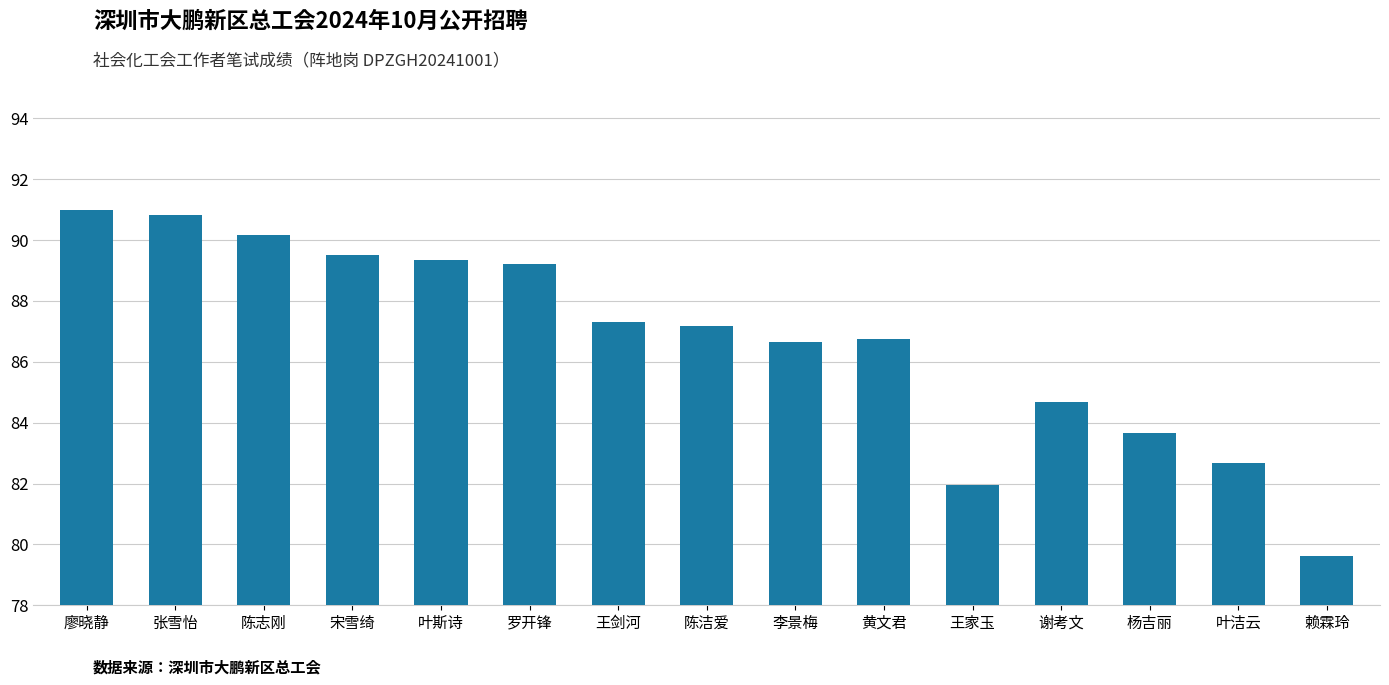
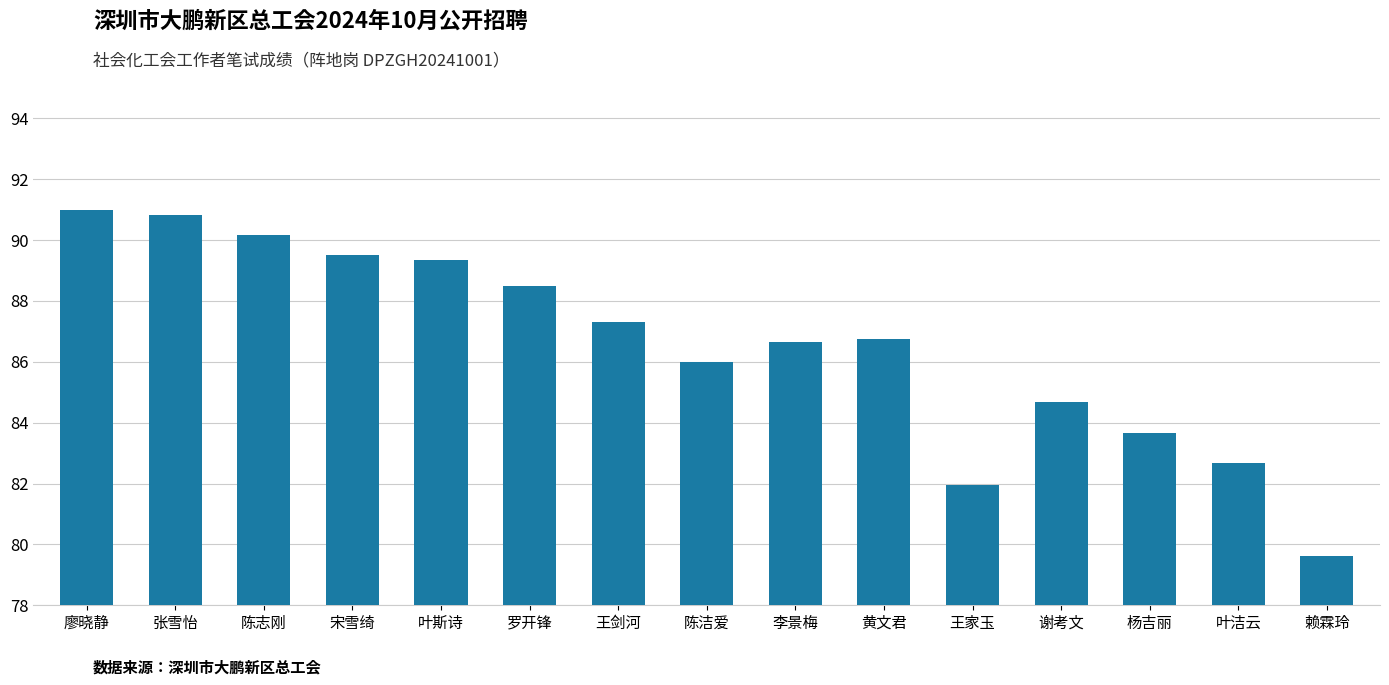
罗开锋: 89.2 -> 88.5
陈洁爱: 87.2 -> 86.0
